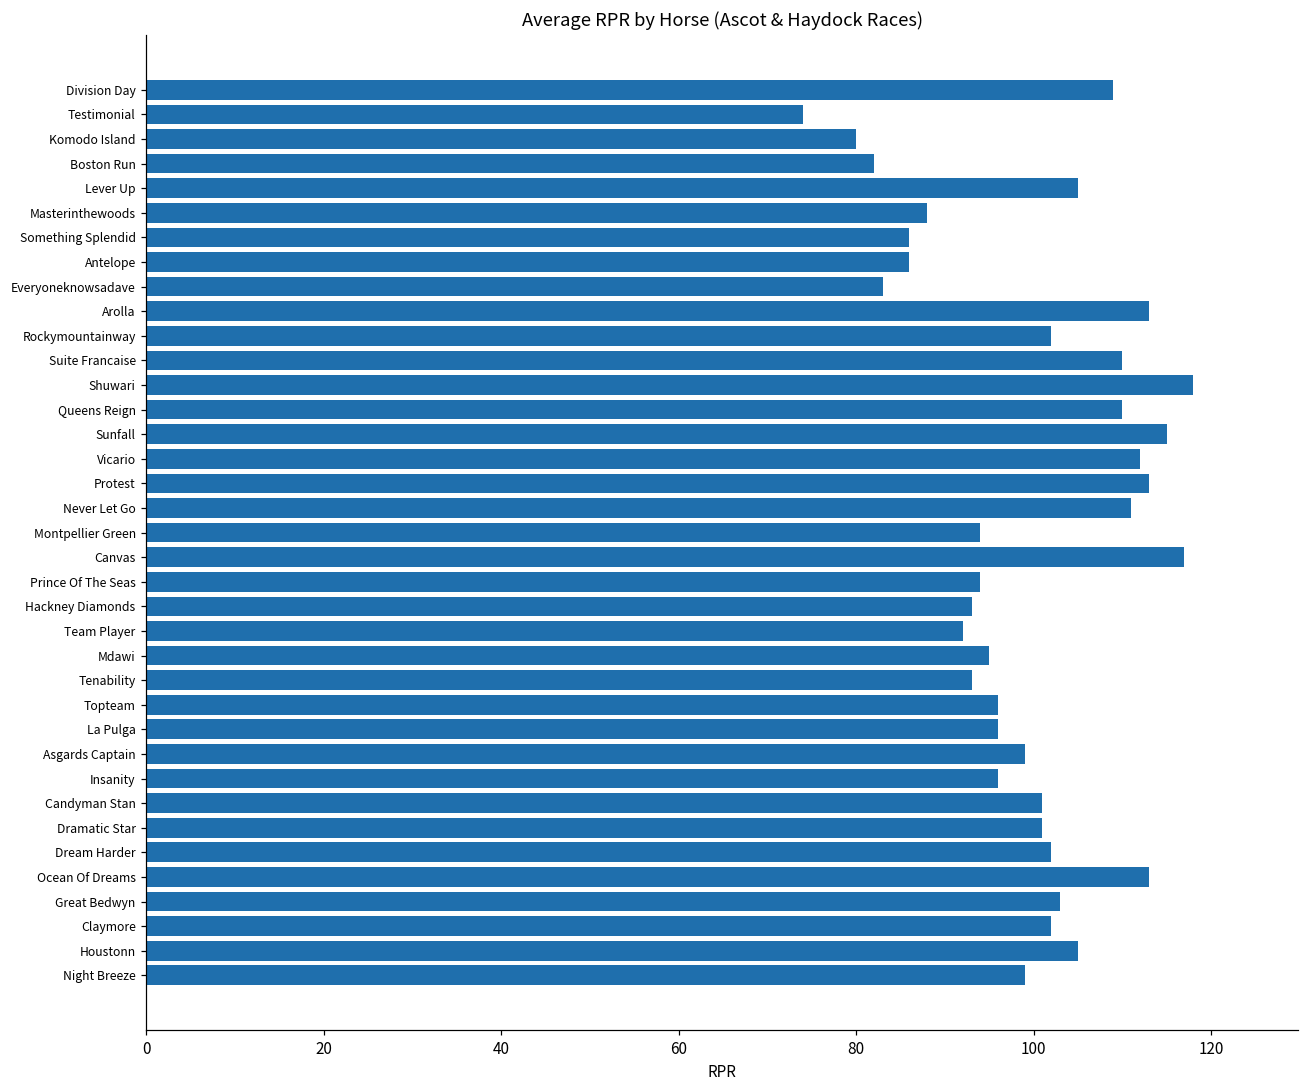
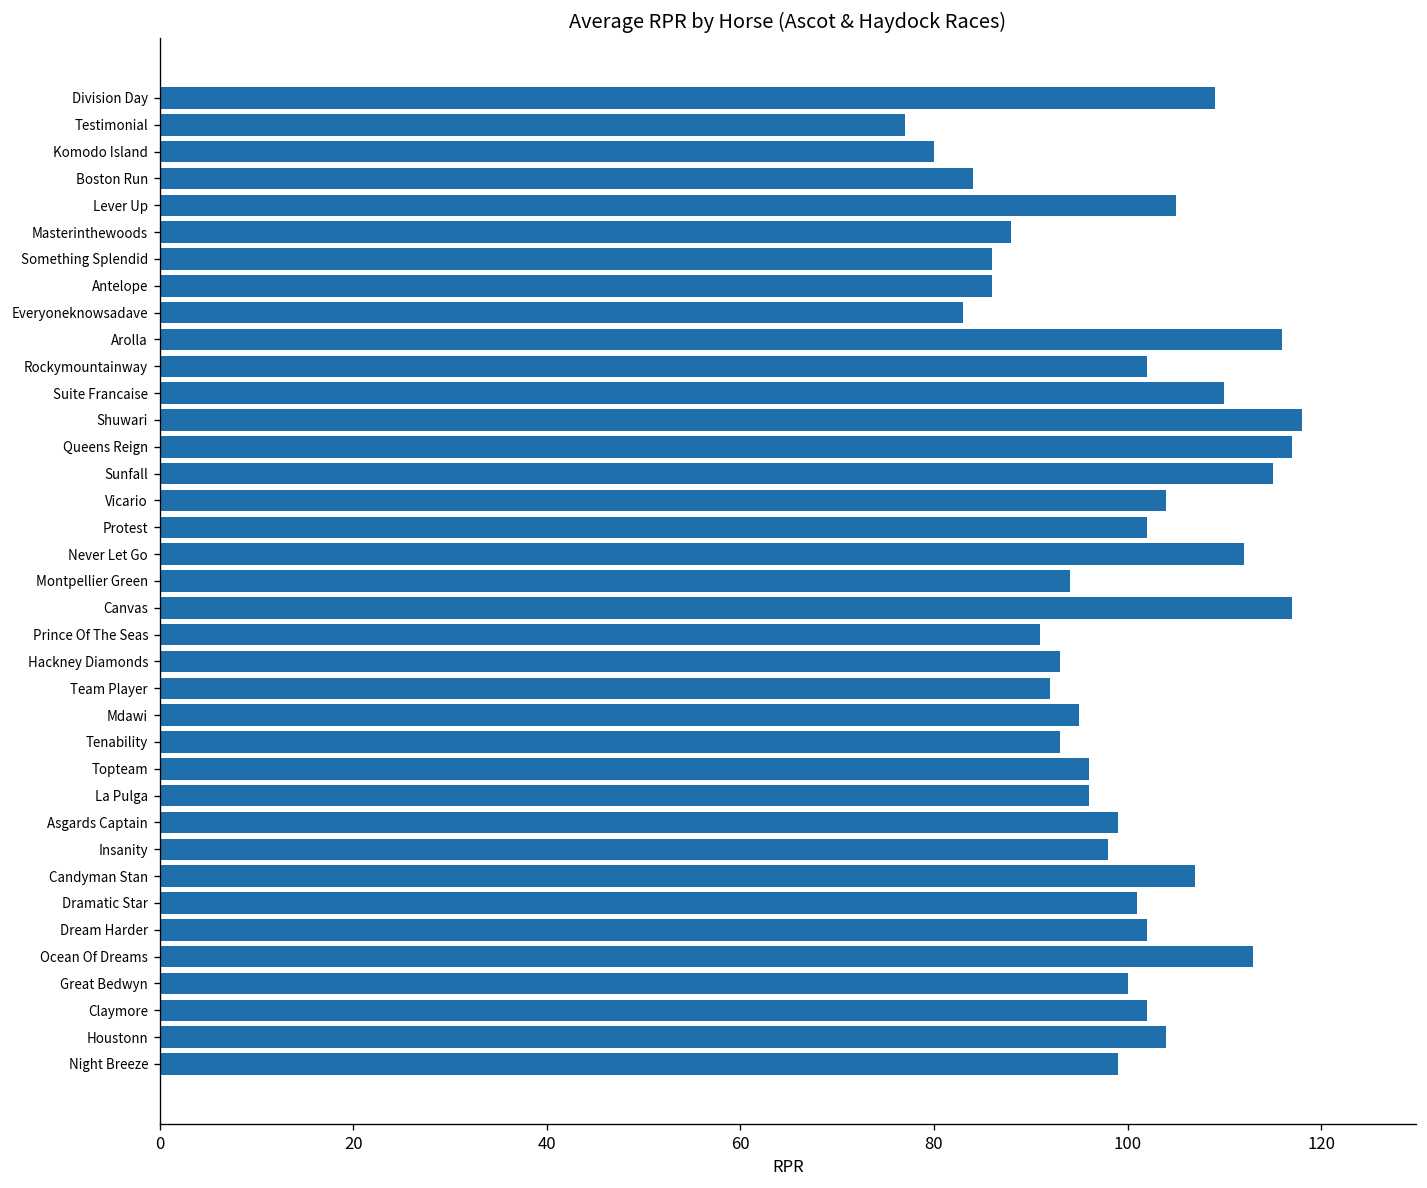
Testimonial: 74 -> 77
Boston Run: 82 -> 84
Arolla: 113 -> 116
Queens Reign: 110 -> 117
Vicario: 112 -> 104
Protest: 113 -> 102
Never Let Go: 111 -> 112
Prince Of The Seas: 94 -> 91
Insanity: 96 -> 98
Candyman Stan: 101 -> 107
Great Bedwyn: 103 -> 100
Houstonn: 105 -> 104
